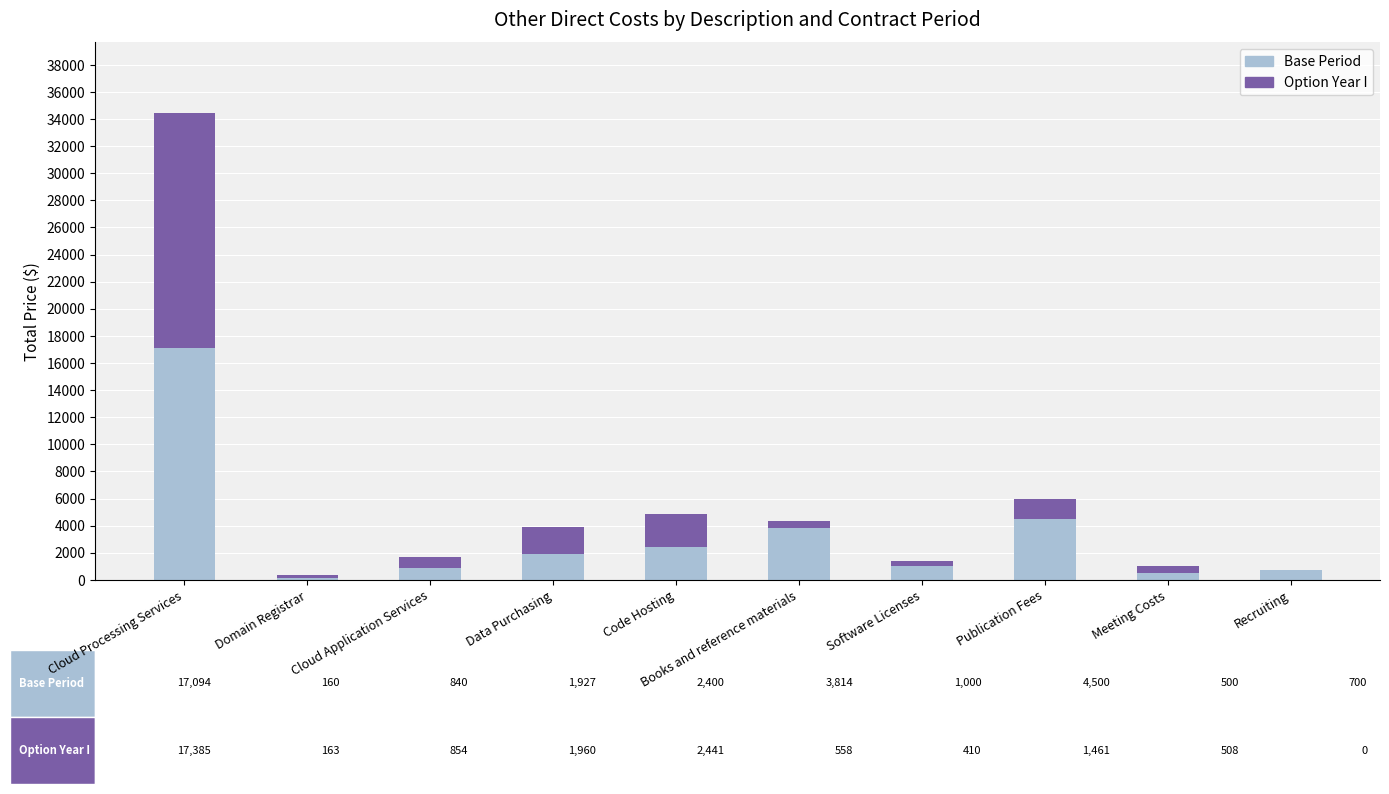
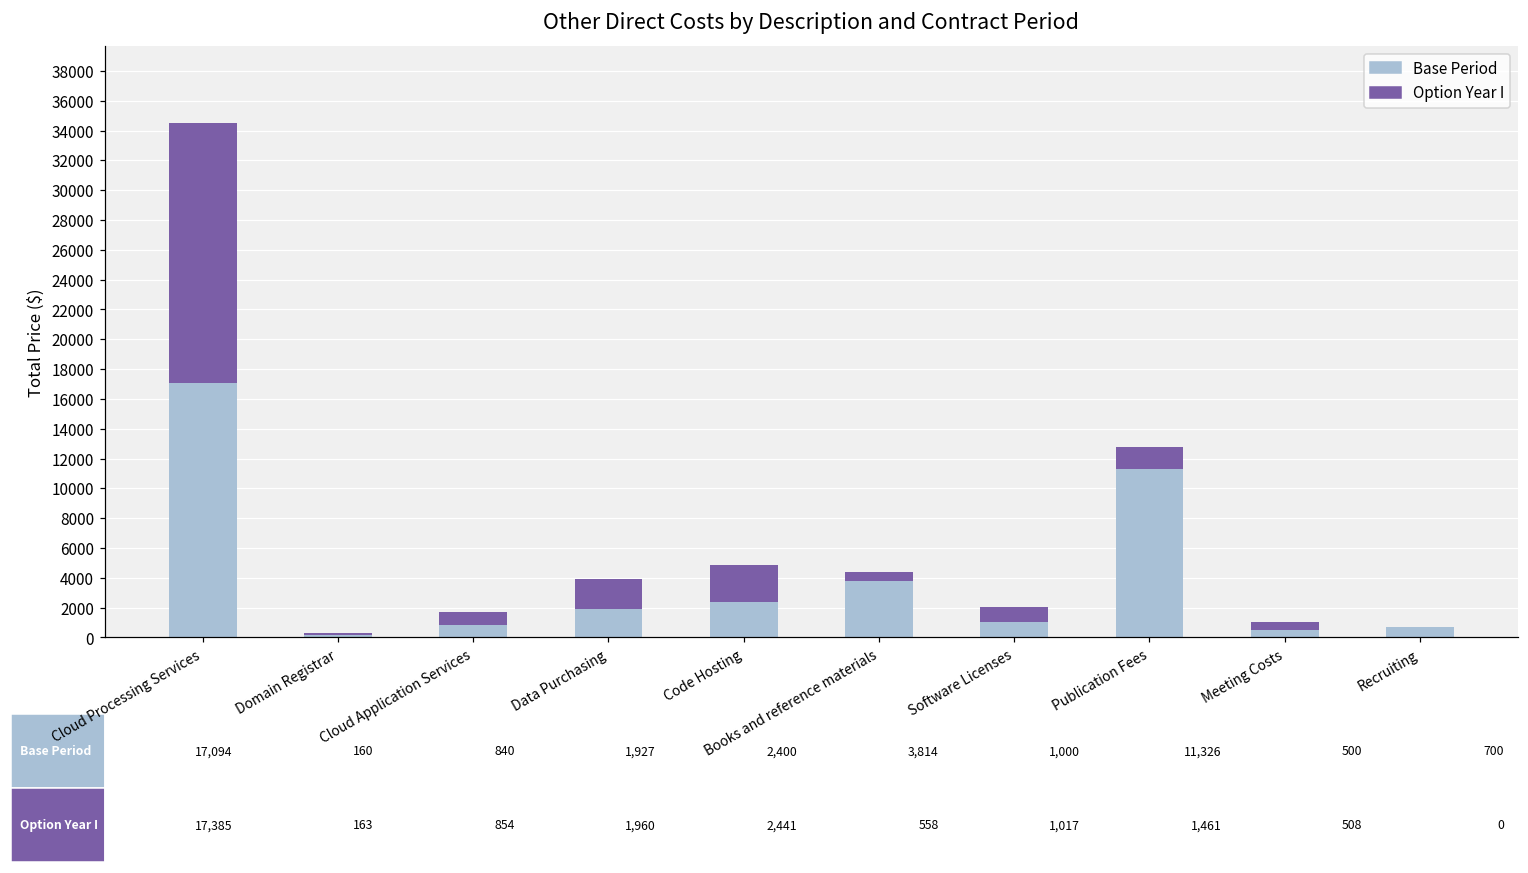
Option Year I, Software Licenses: 410 -> 1,017
Base Period, Publication Fees: 4,500 -> 11,326
